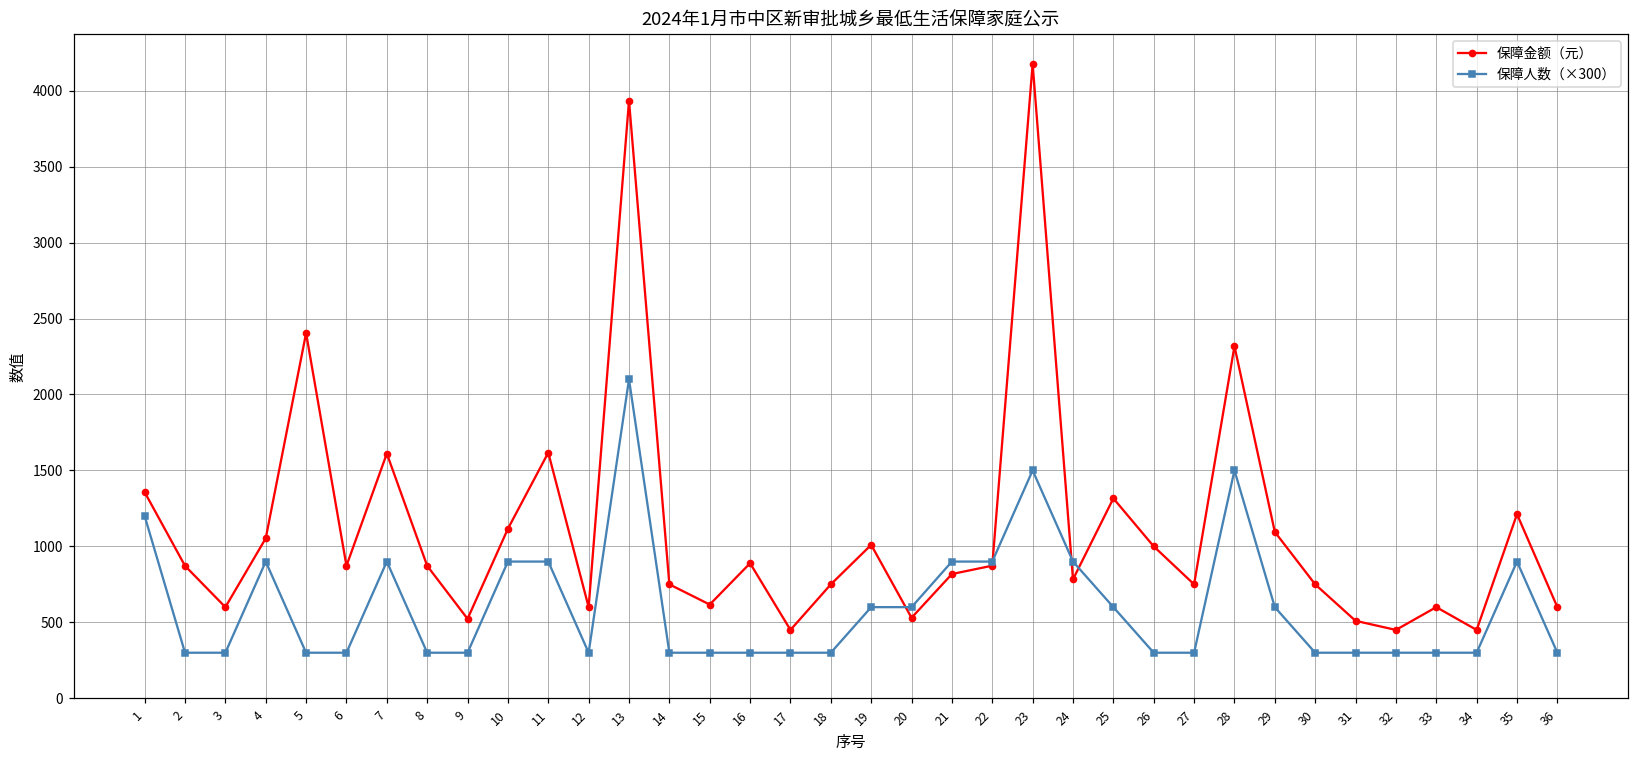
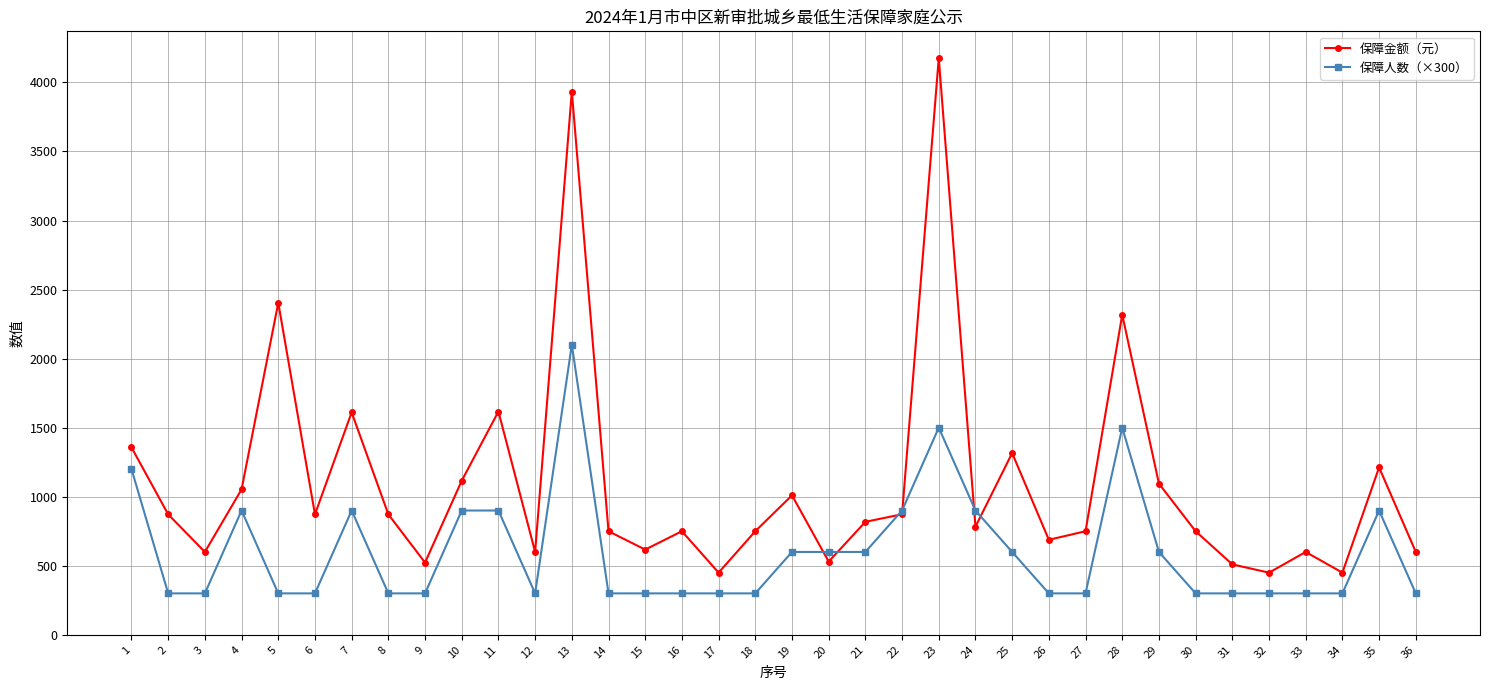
保障金额（元）, 16: 890 -> 750
保障人数（×300）, 21: 900 -> 600
保障金额（元）, 26: 1000 -> 690
